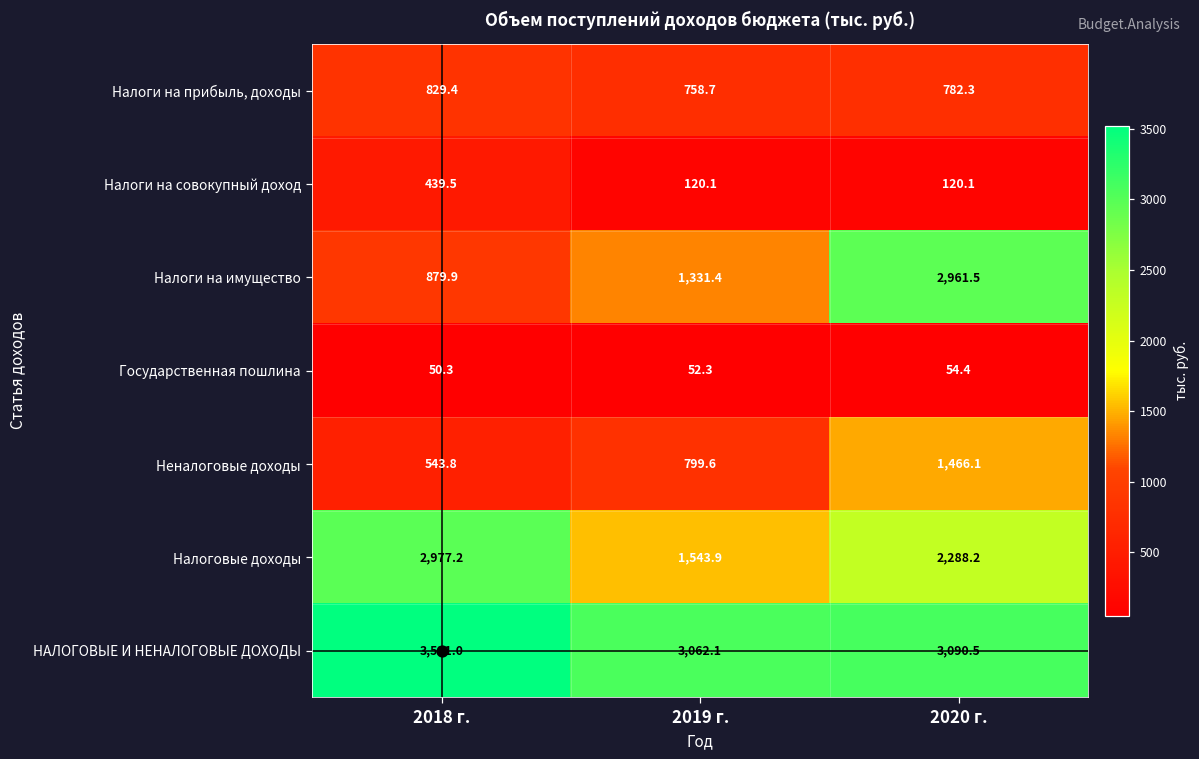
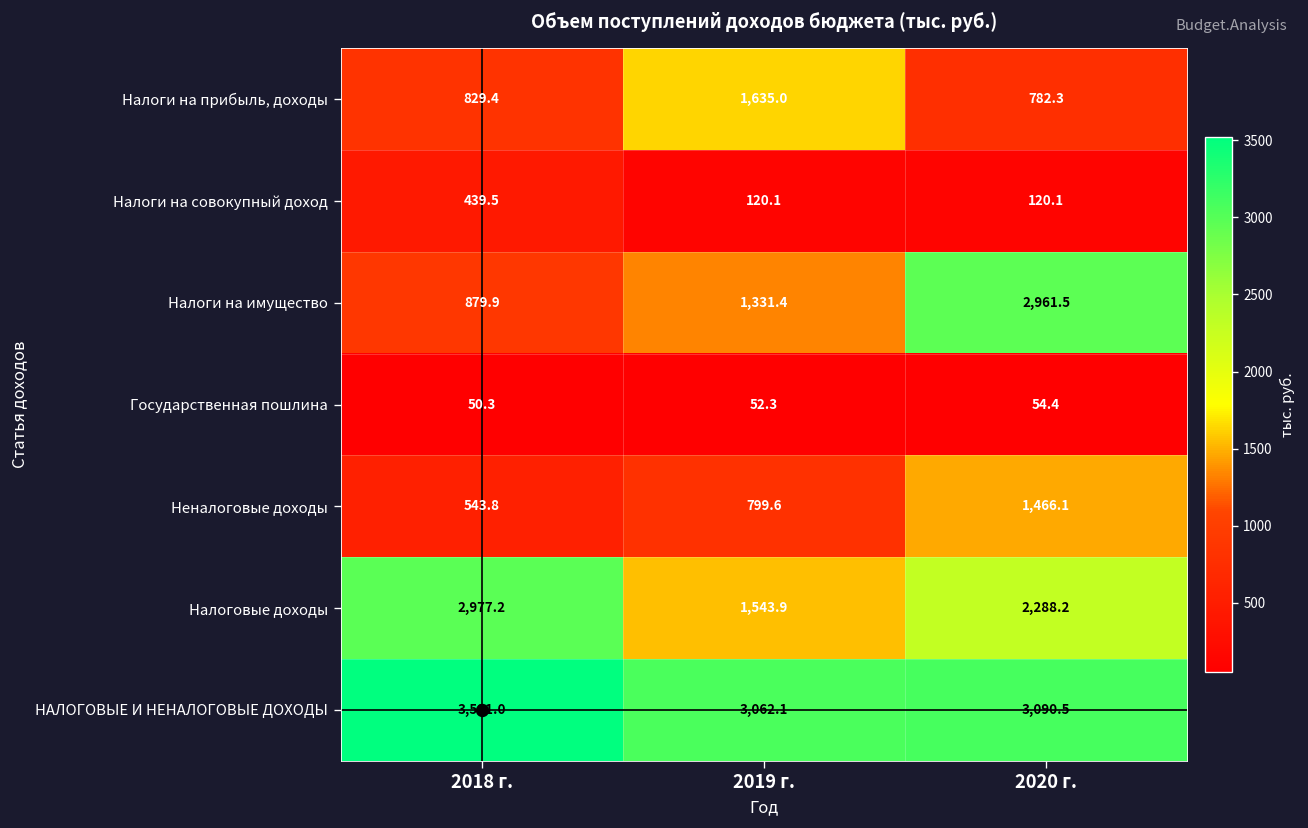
Налоги на прибыль, доходы, 2019 г.: 758.7 -> 1,635.0
